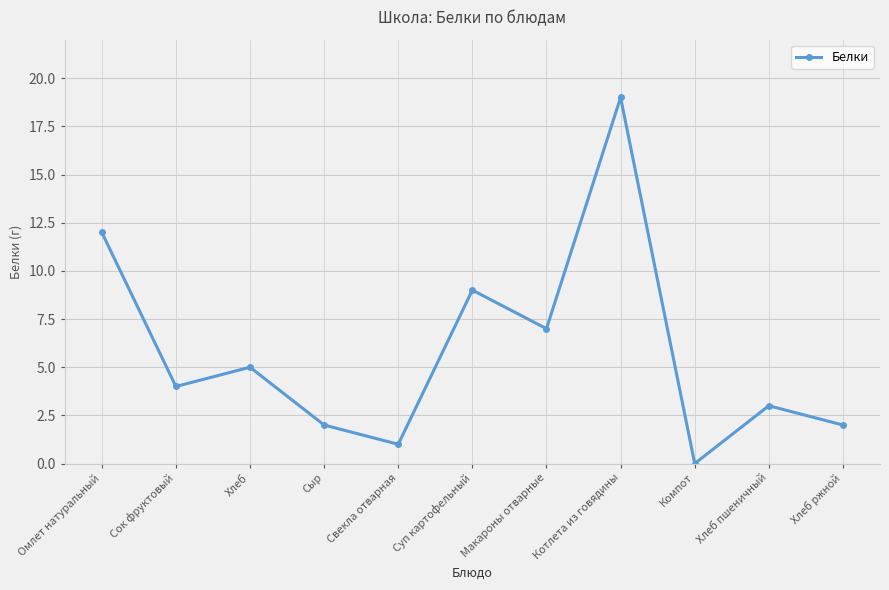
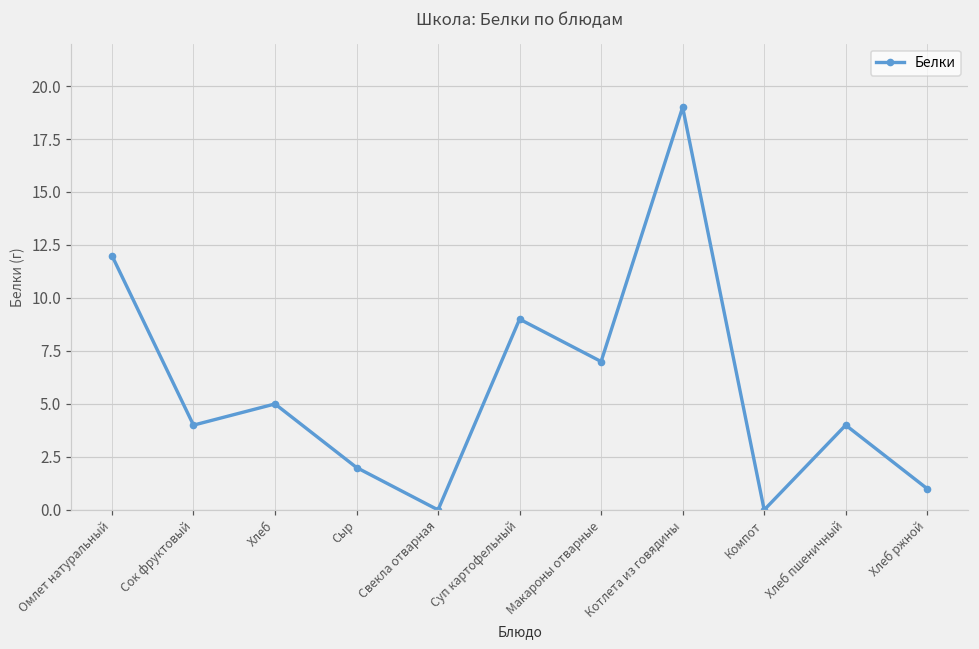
Свекла отварная: 1 -> 0
Хлеб пшеничный: 3 -> 4
Хлеб ржной: 2 -> 1
